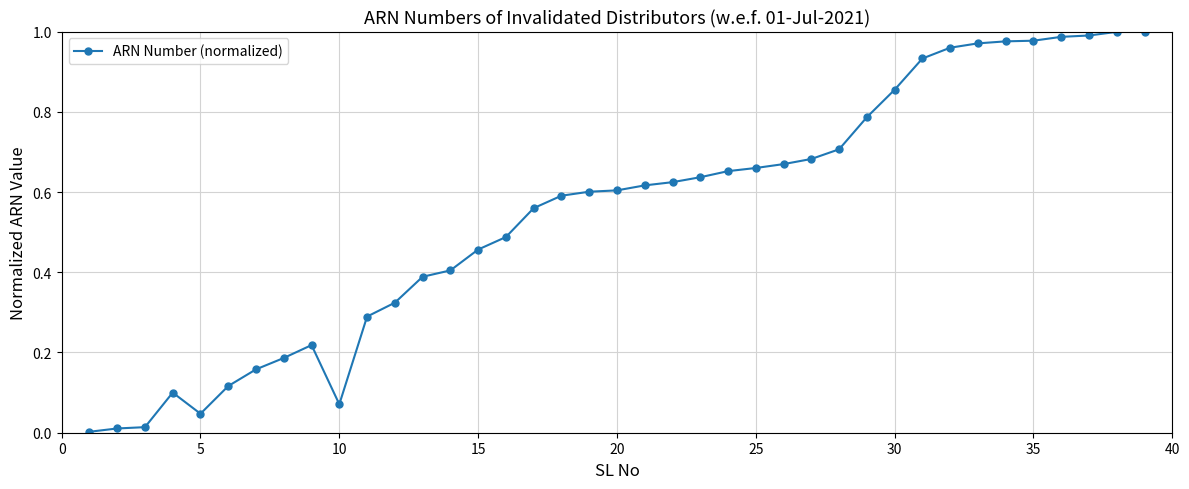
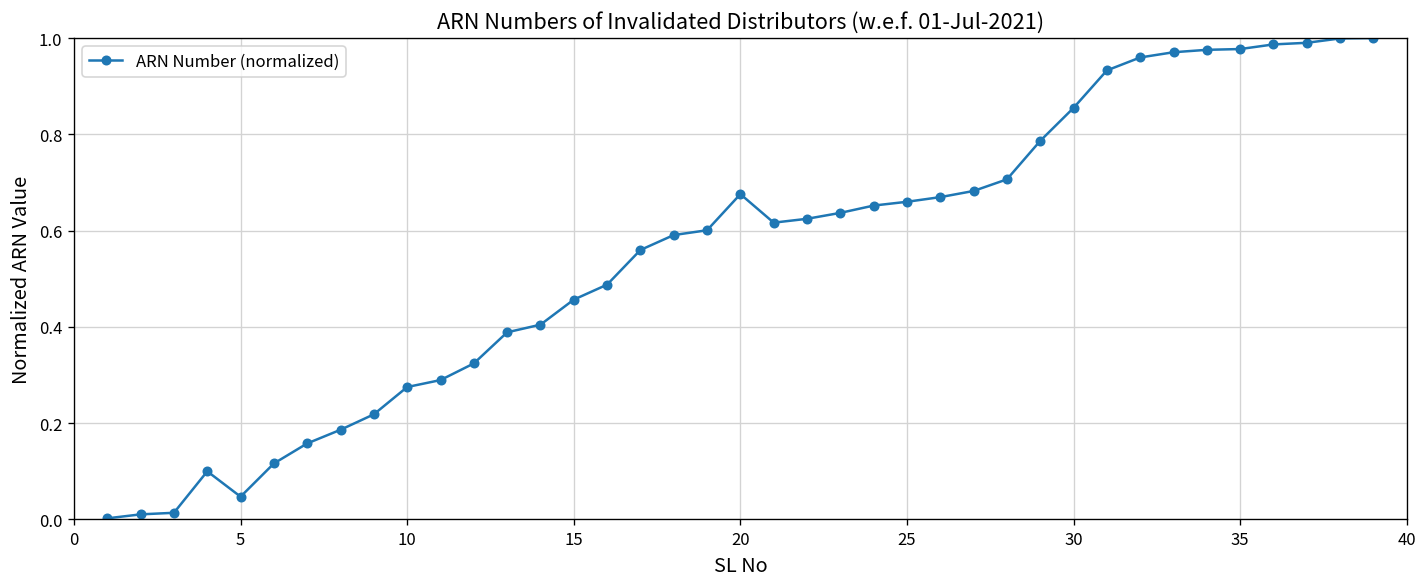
10: 0.07 -> 0.28
20: 0.60 -> 0.68
